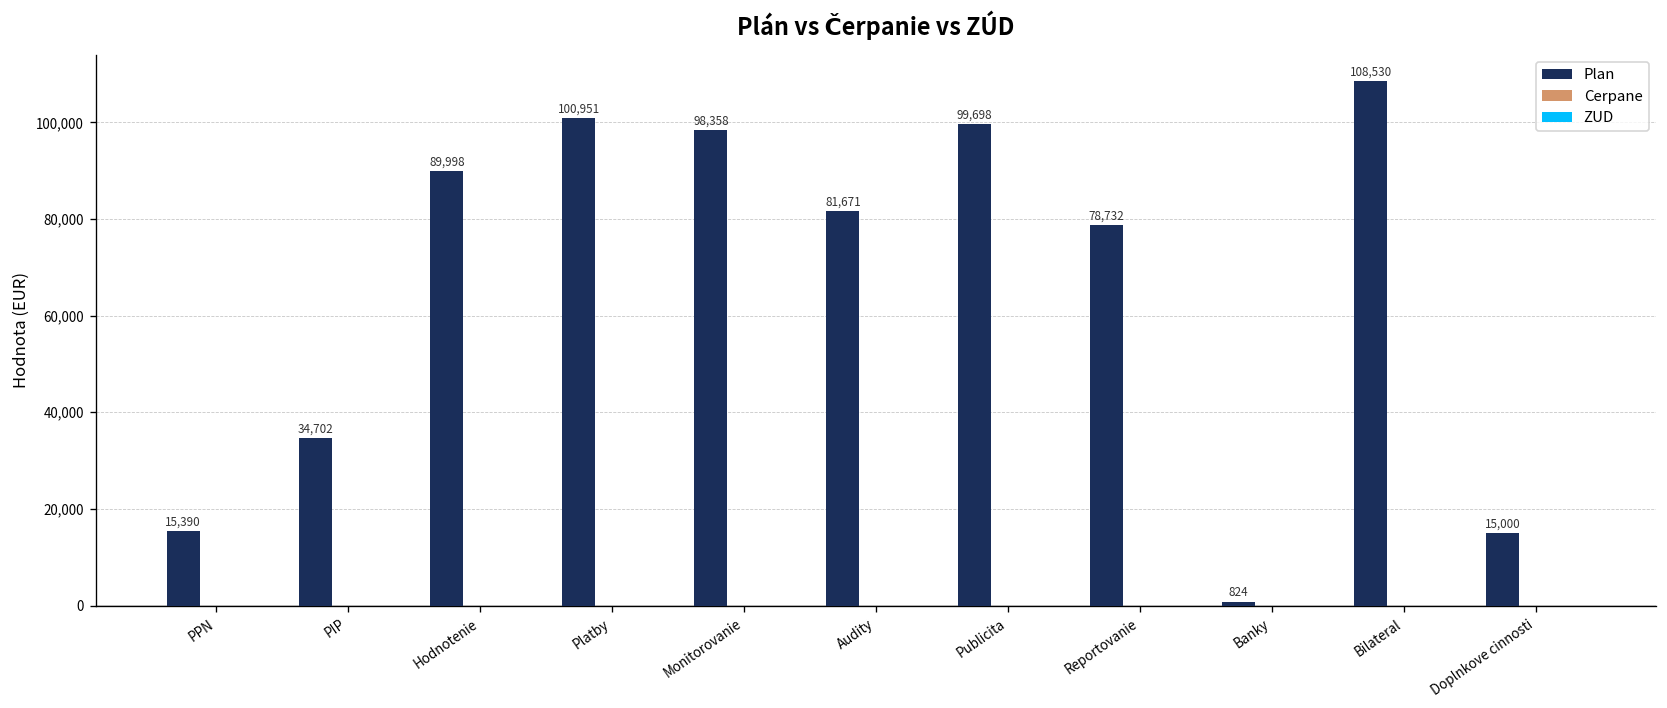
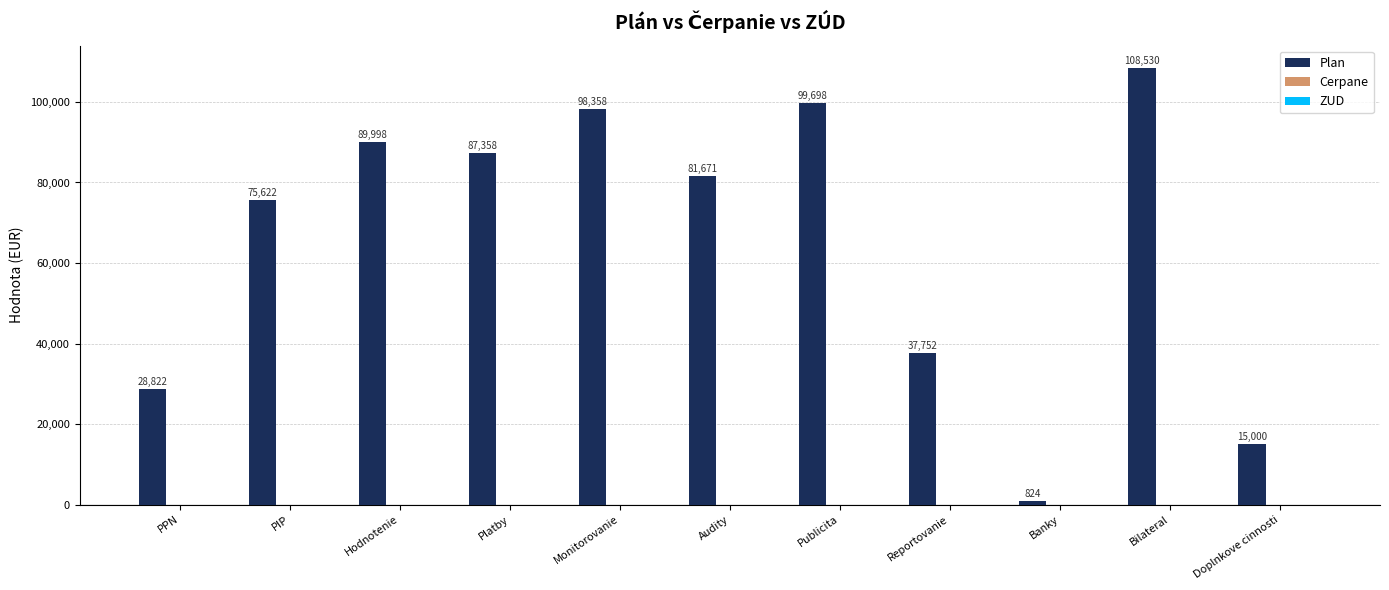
Plan, PPN: 15,390 -> 28,822
Plan, PIP: 34,702 -> 75,622
Plan, Platby: 100,951 -> 87,358
Plan, Reportovanie: 78,732 -> 37,752
